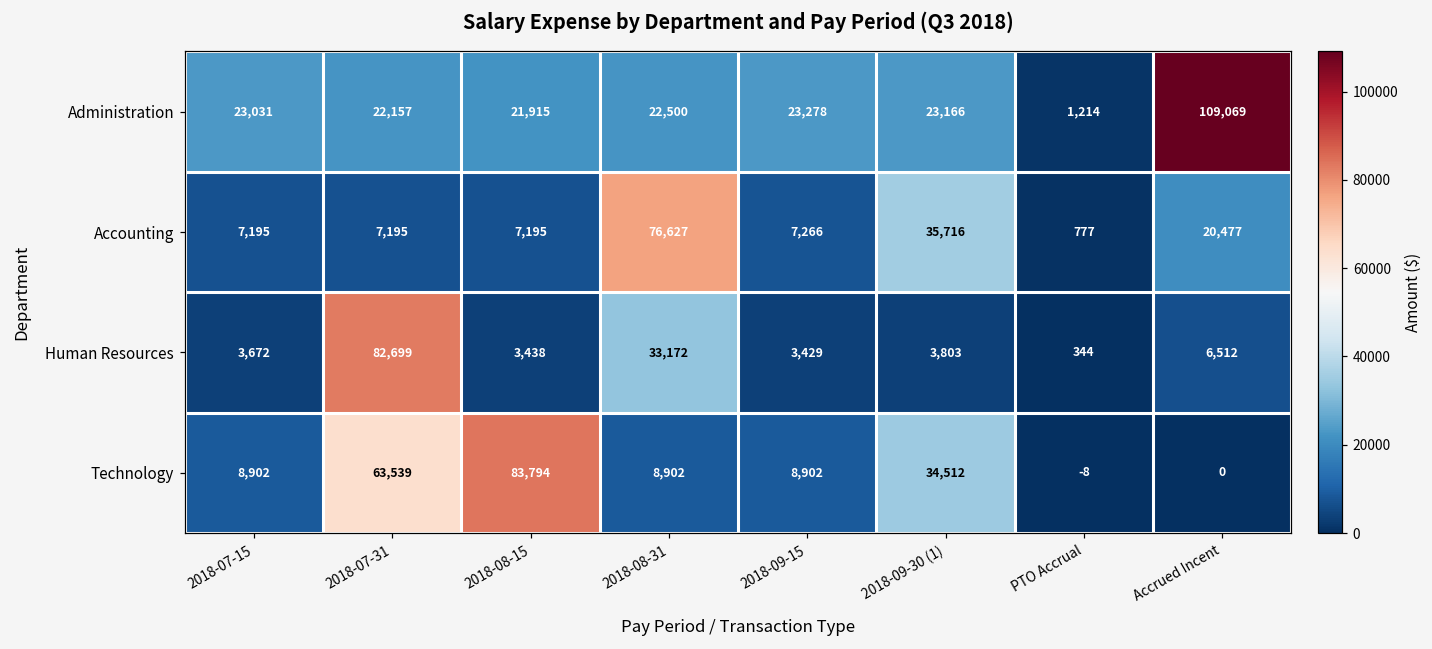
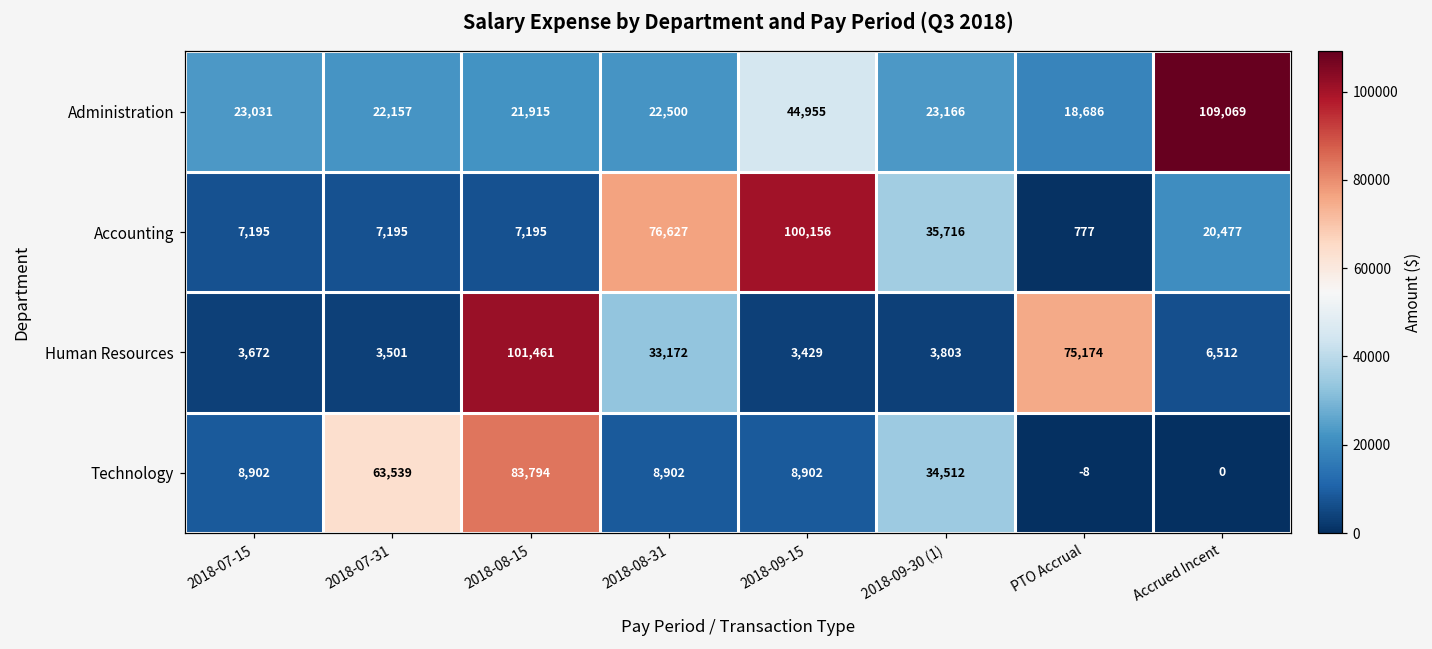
Administration, 2018-09-15: 23,278 -> 44,955
Administration, PTO Accrual: 1,214 -> 18,686
Accounting, 2018-09-15: 7,266 -> 100,156
Human Resources, 2018-07-31: 82,699 -> 3,501
Human Resources, 2018-08-15: 3,438 -> 101,461
Human Resources, PTO Accrual: 344 -> 75,174
